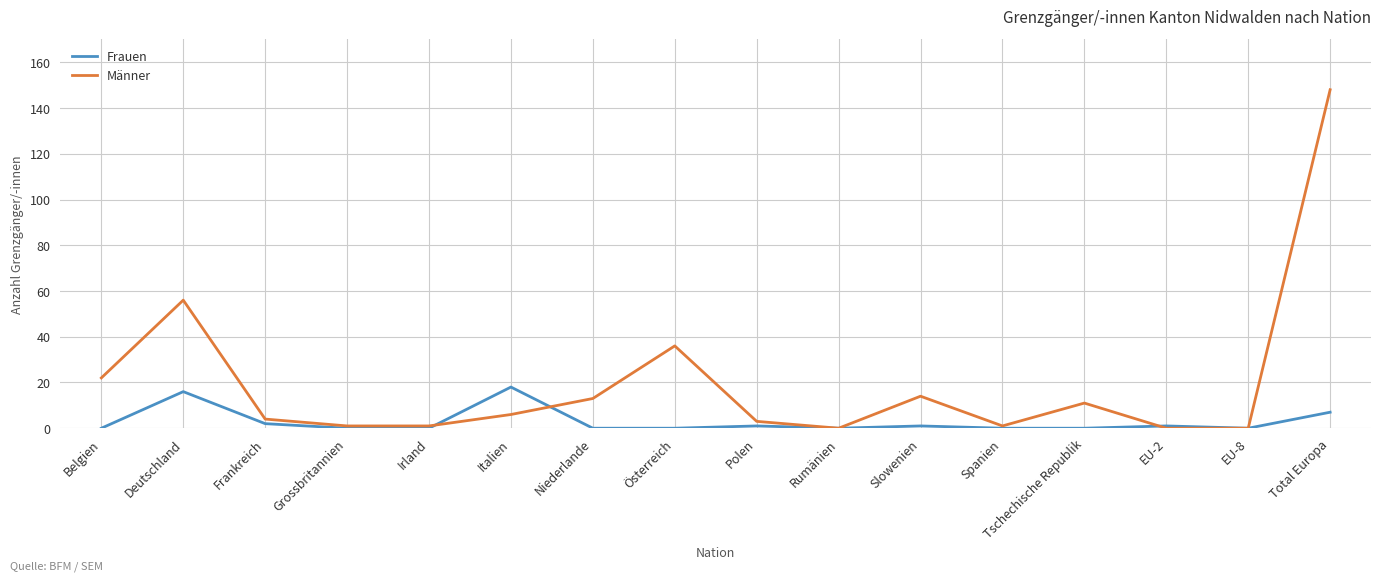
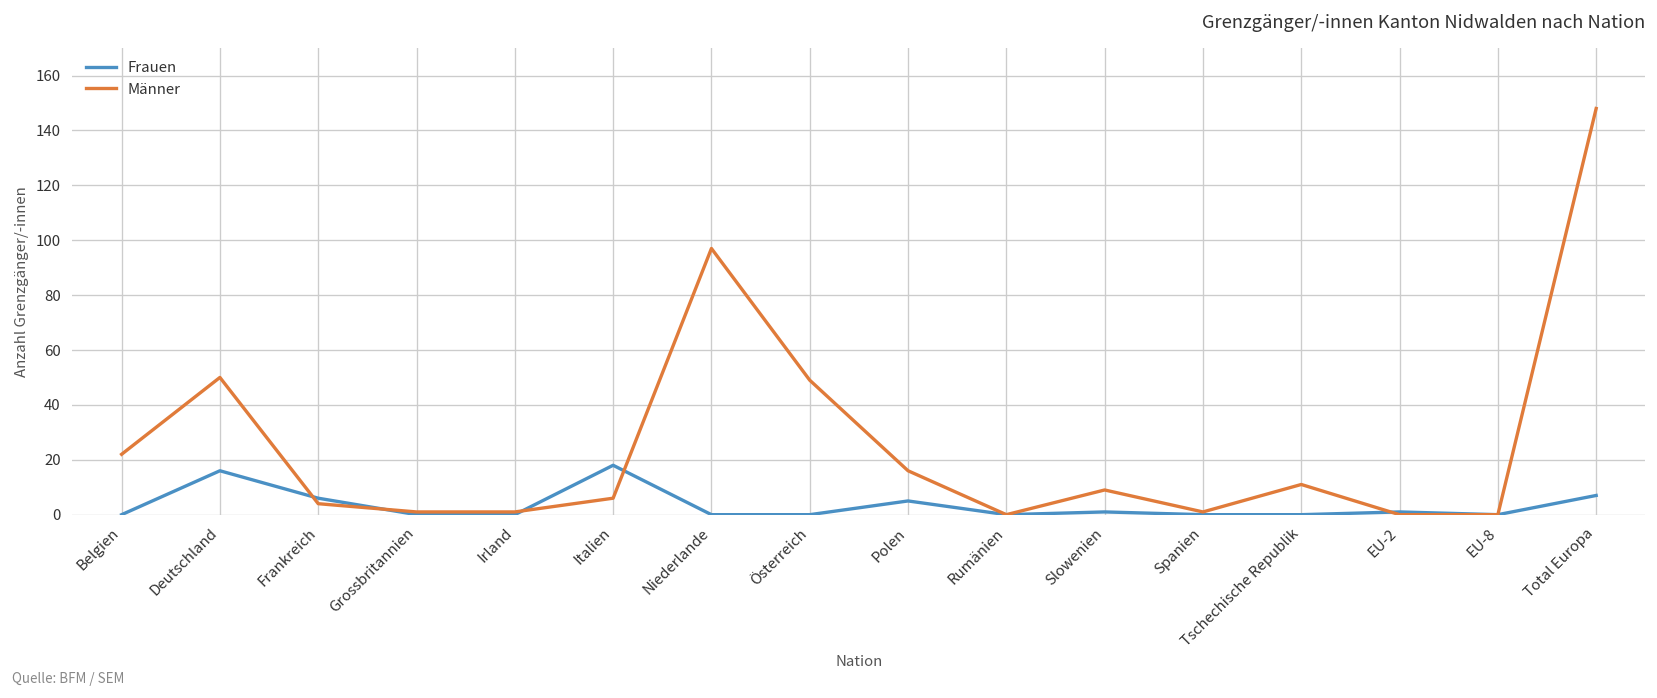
Männer, Deutschland: 56 -> 50
Frauen, Frankreich: 2 -> 6
Männer, Niederlande: 13 -> 97
Männer, Österreich: 36 -> 49
Frauen, Polen: 1 -> 5
Männer, Polen: 3 -> 16
Männer, Slowenien: 14 -> 9
